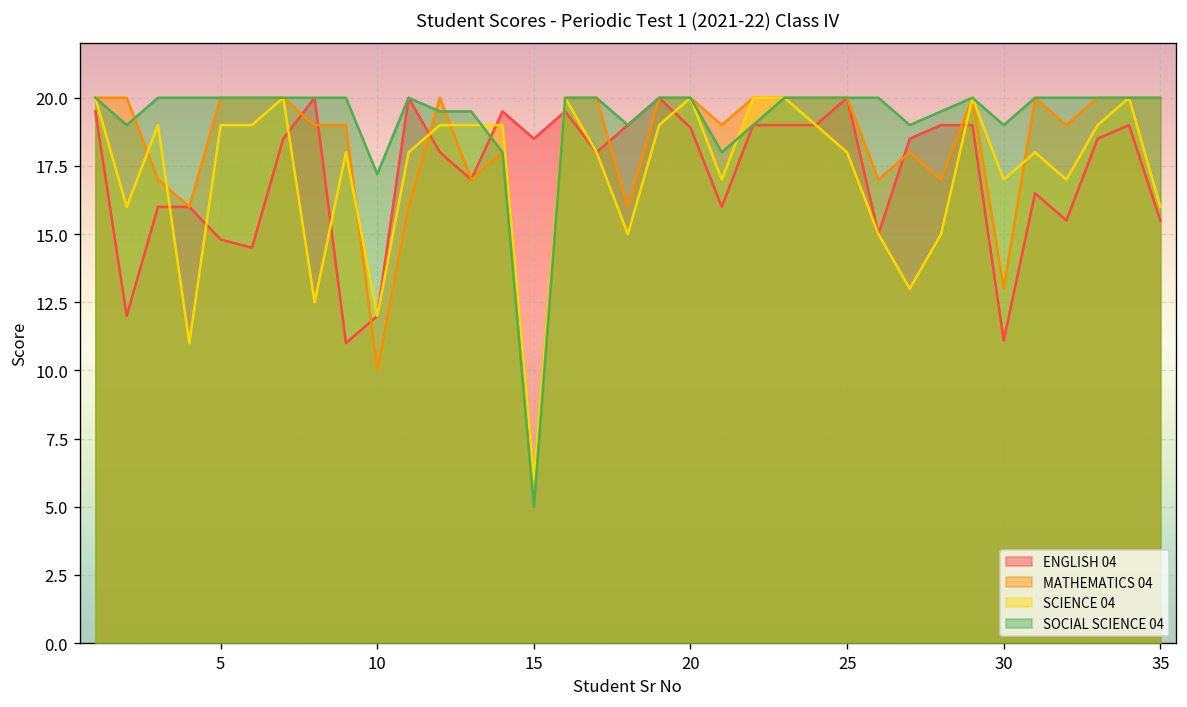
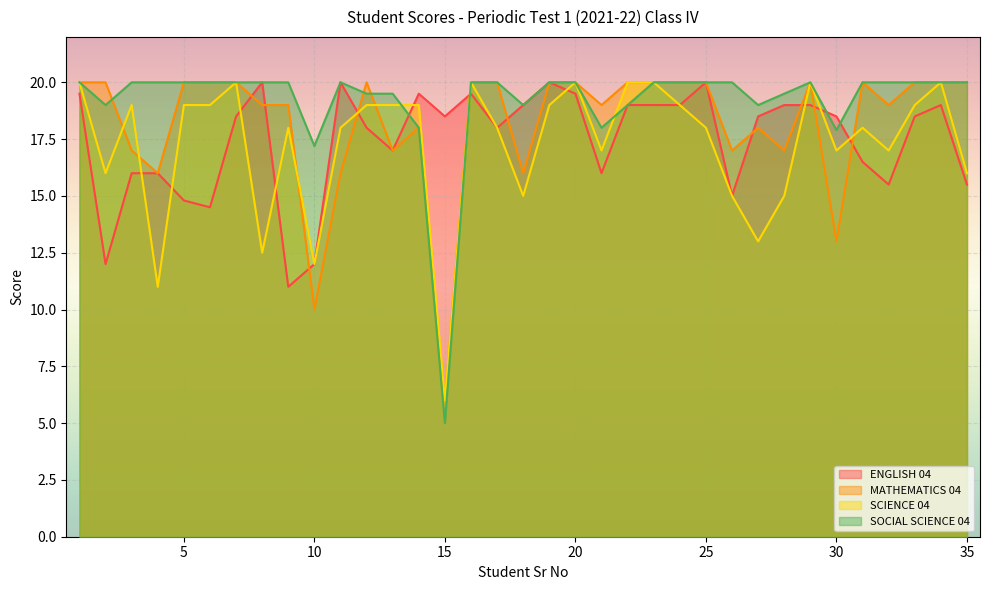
ENGLISH 04, 20: 18.9 -> 19.5
ENGLISH 04, 30: 11.1 -> 18.5
SOCIAL SCIENCE 04, 30: 19.0 -> 17.9
